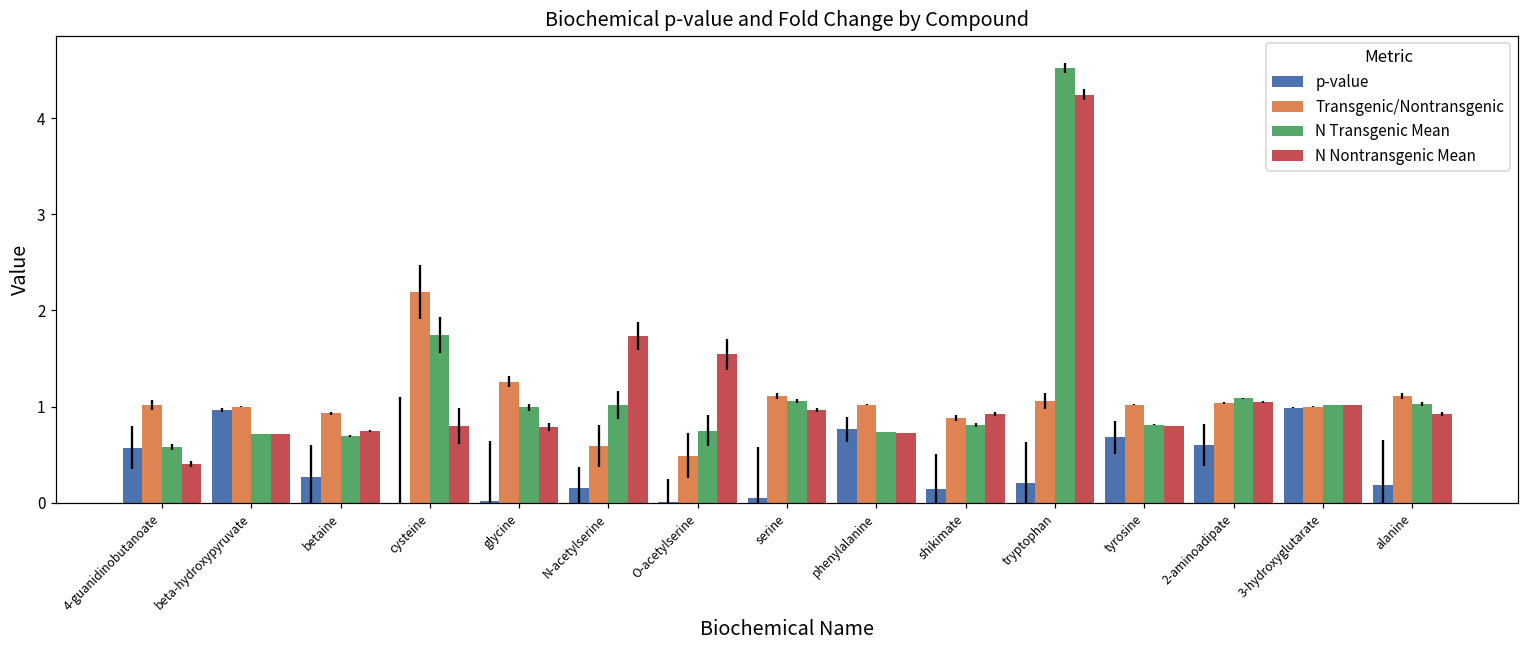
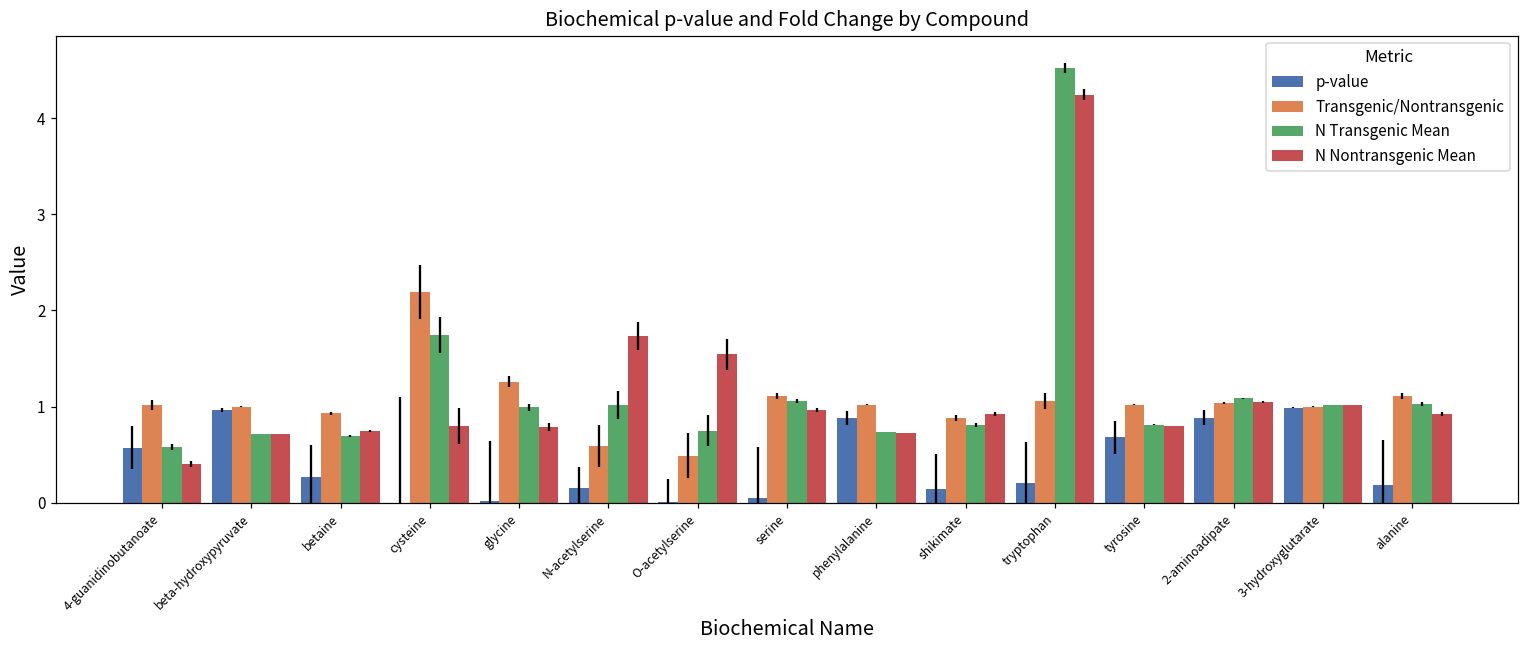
p-value, phenylalanine: 0.8 -> 0.9
p-value, 2-aminoadipate: 0.6 -> 0.9
